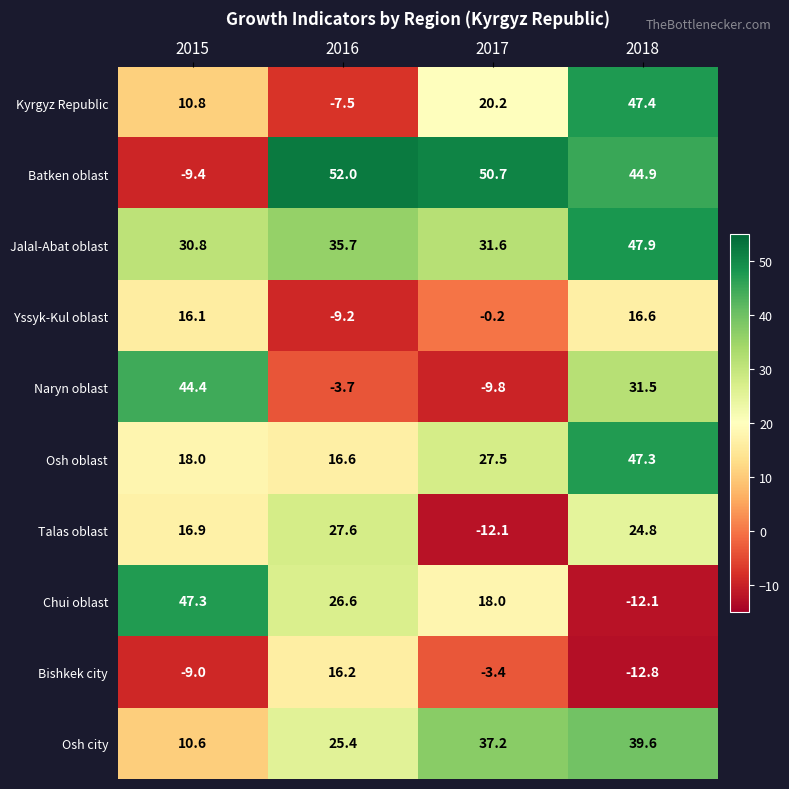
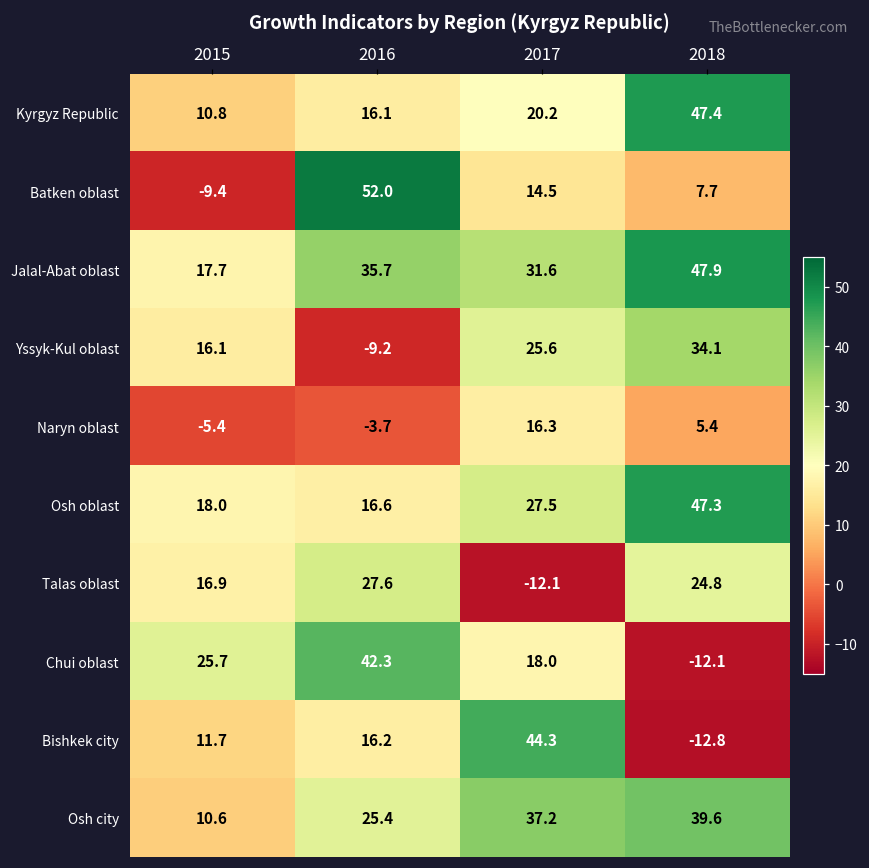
Kyrgyz Republic, 2016: -7.5 -> 16.1
Batken oblast, 2017: 50.7 -> 14.5
Batken oblast, 2018: 44.9 -> 7.7
Jalal-Abat oblast, 2015: 30.8 -> 17.7
Yssyk-Kul oblast, 2017: -0.2 -> 25.6
Yssyk-Kul oblast, 2018: 16.6 -> 34.1
Naryn oblast, 2015: 44.4 -> -5.4
Naryn oblast, 2017: -9.8 -> 16.3
Naryn oblast, 2018: 31.5 -> 5.4
Chui oblast, 2015: 47.3 -> 25.7
Chui oblast, 2016: 26.6 -> 42.3
Bishkek city, 2015: -9.0 -> 11.7
Bishkek city, 2017: -3.4 -> 44.3
